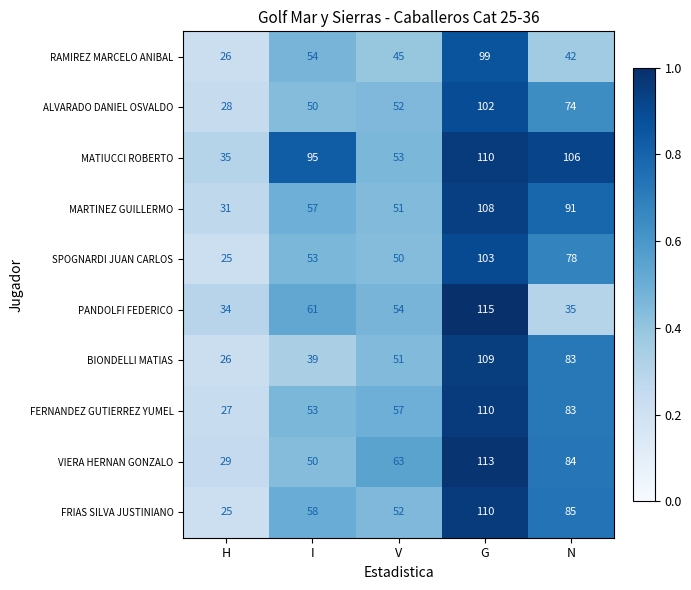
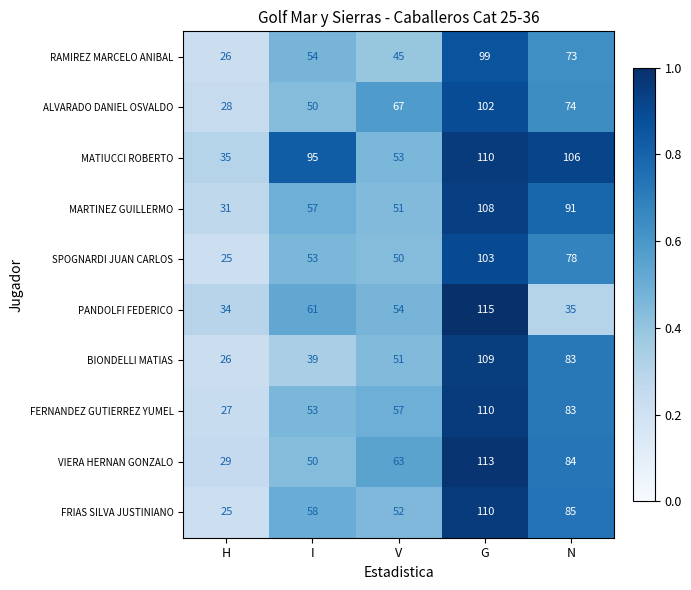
RAMIREZ MARCELO ANIBAL, N: 42 -> 73
ALVARADO DANIEL OSVALDO, V: 52 -> 67
